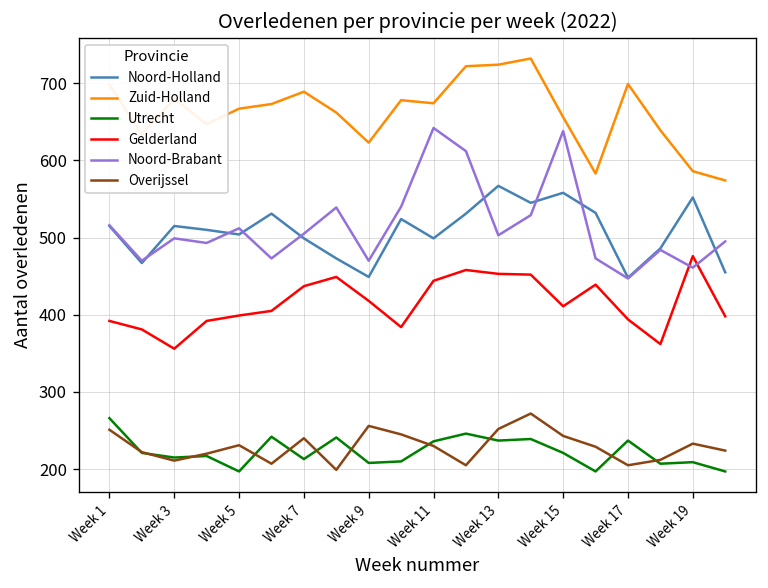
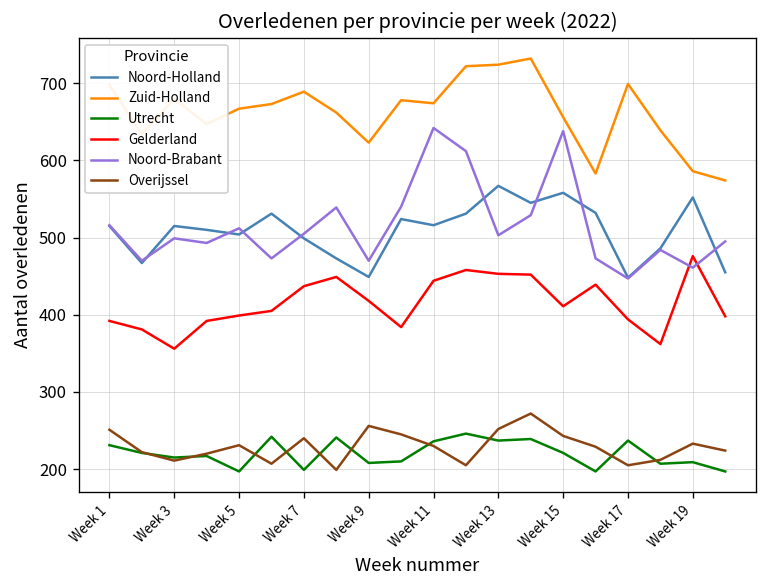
Utrecht, Week 1: 270 -> 230
Utrecht, Week 7: 210 -> 200
Noord-Holland, Week 11: 500 -> 520
